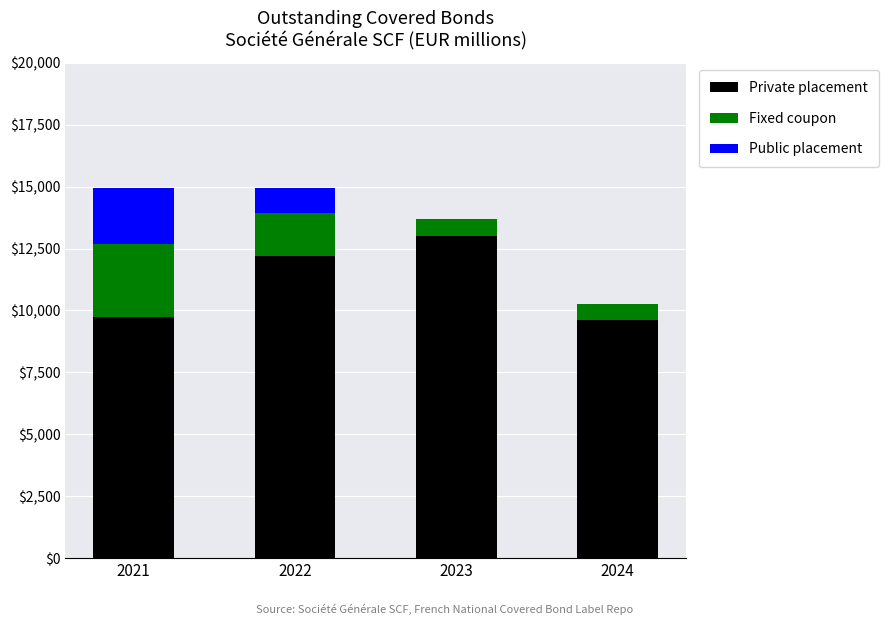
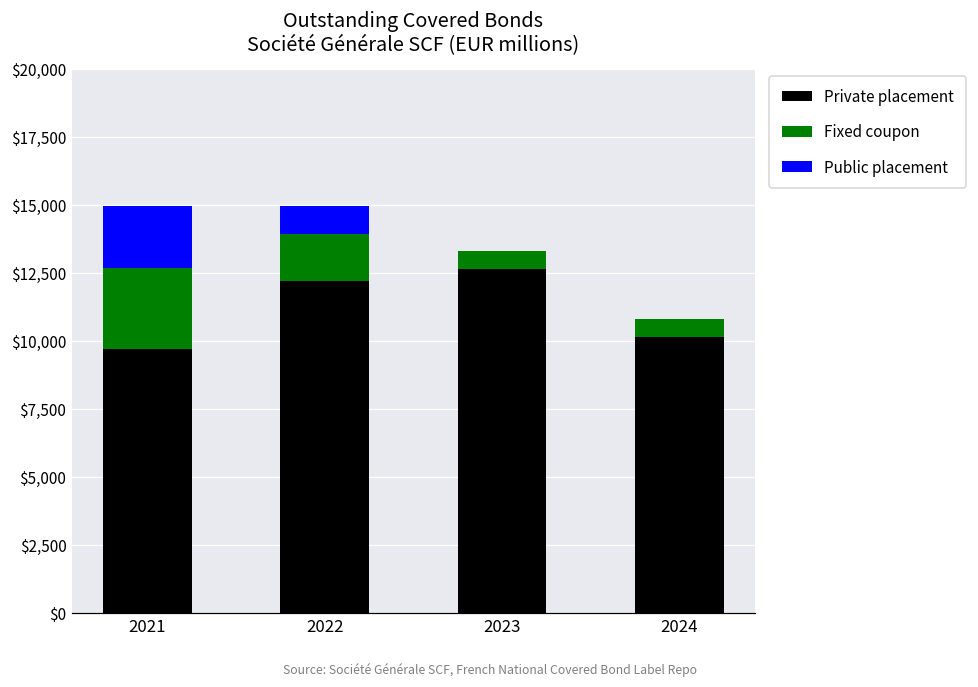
Private placement, 2023: $13,000 -> $12,700
Private placement, 2024: $9,600 -> $10,200
